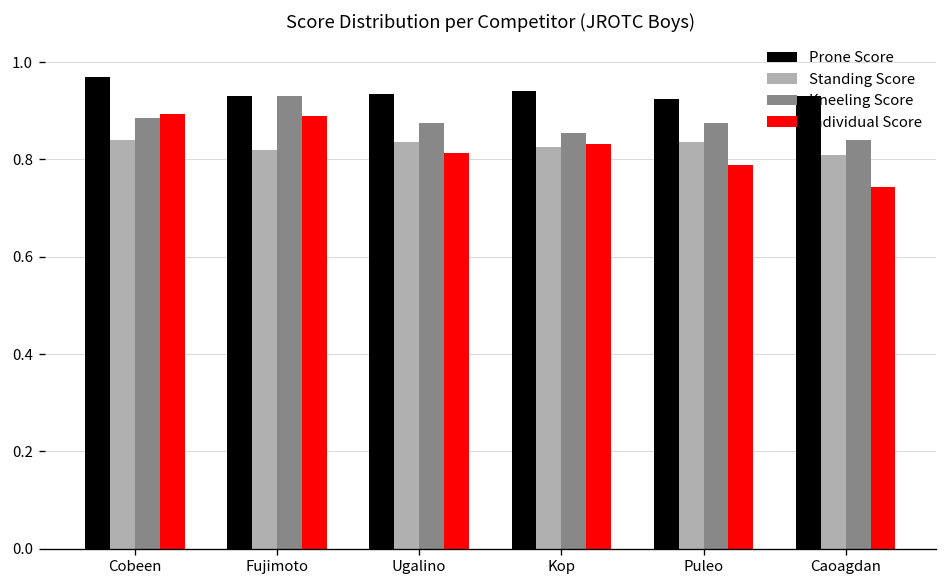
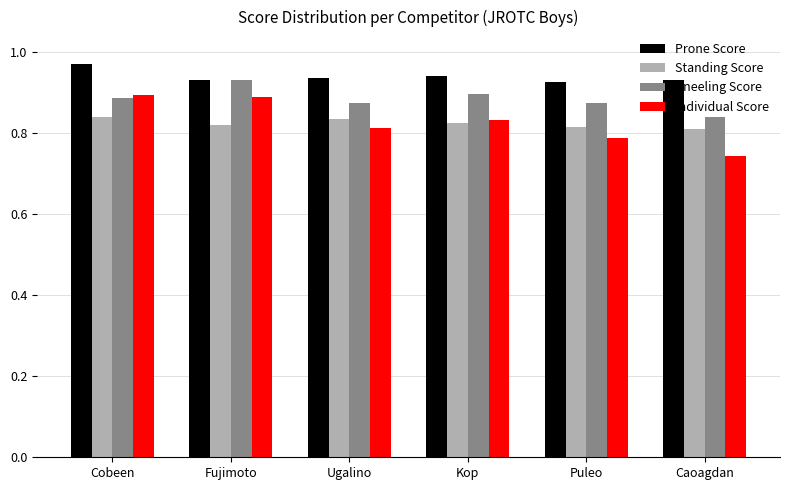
Kneeling Score, Kop: 0.86 -> 0.90
Standing Score, Puleo: 0.84 -> 0.82
